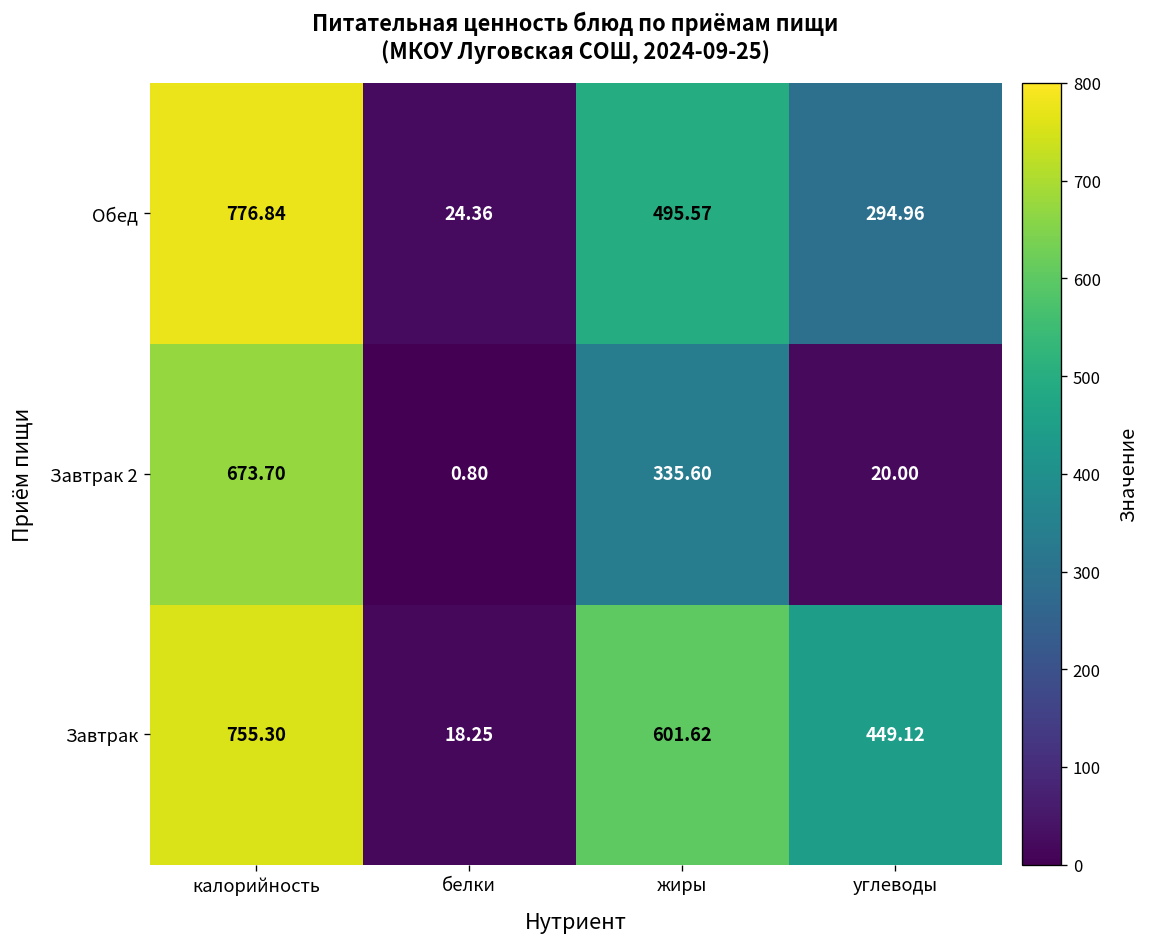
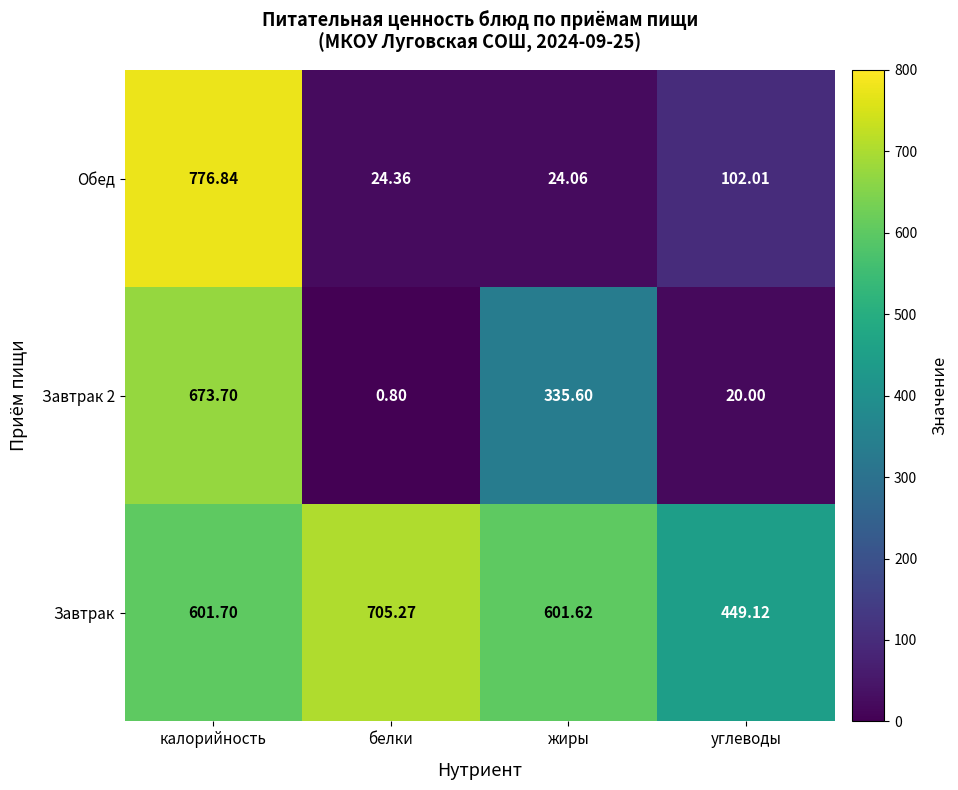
Обед, жиры: 495.57 -> 24.06
Обед, углеводы: 294.96 -> 102.01
Завтрак, калорийность: 755.30 -> 601.70
Завтрак, белки: 18.25 -> 705.27
